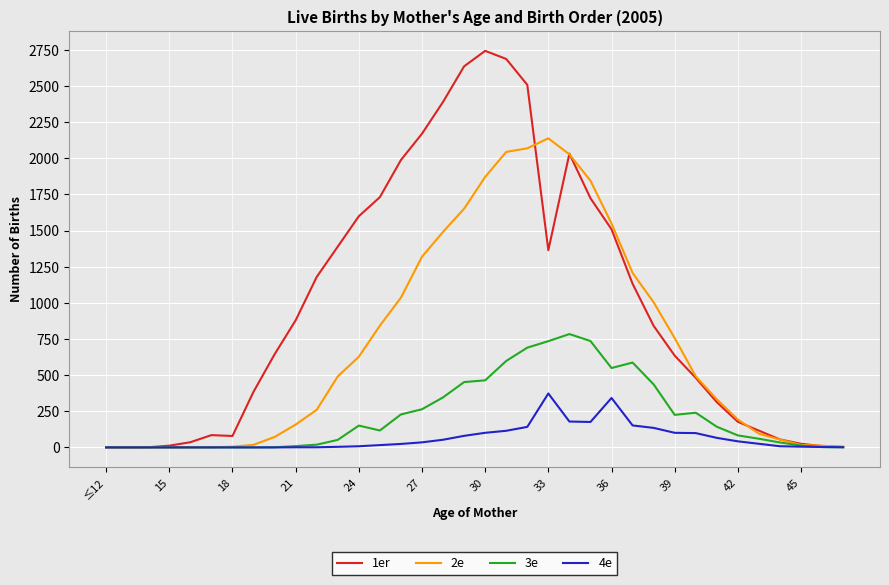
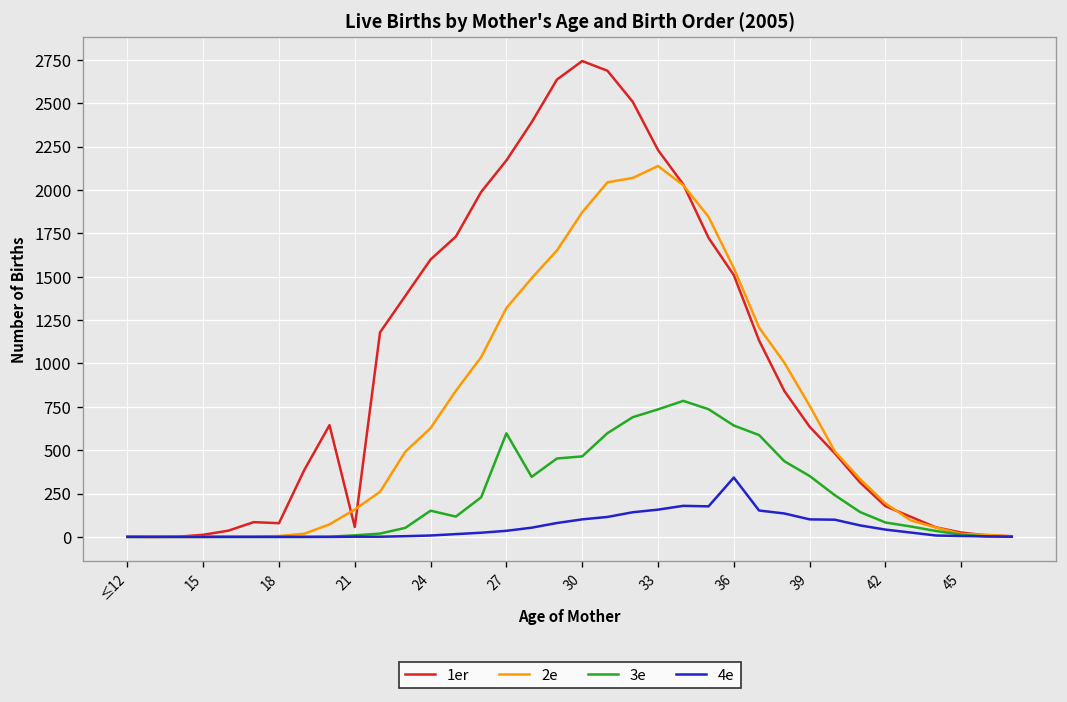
1er, 21: 880 -> 60
3e, 27: 260 -> 600
1er, 33: 1360 -> 2230
4e, 33: 370 -> 160
3e, 36: 550 -> 640
3e, 39: 230 -> 350
